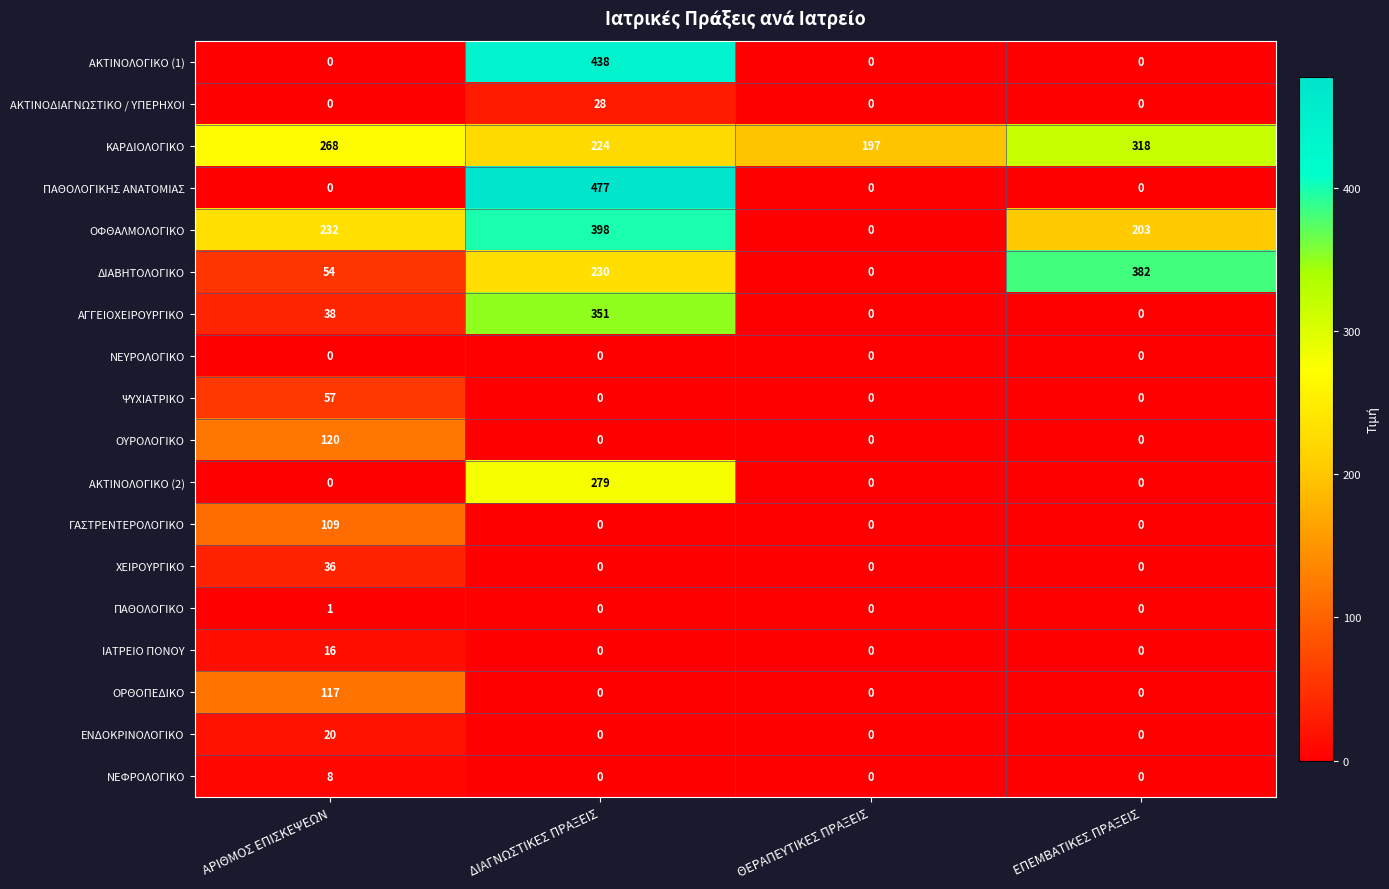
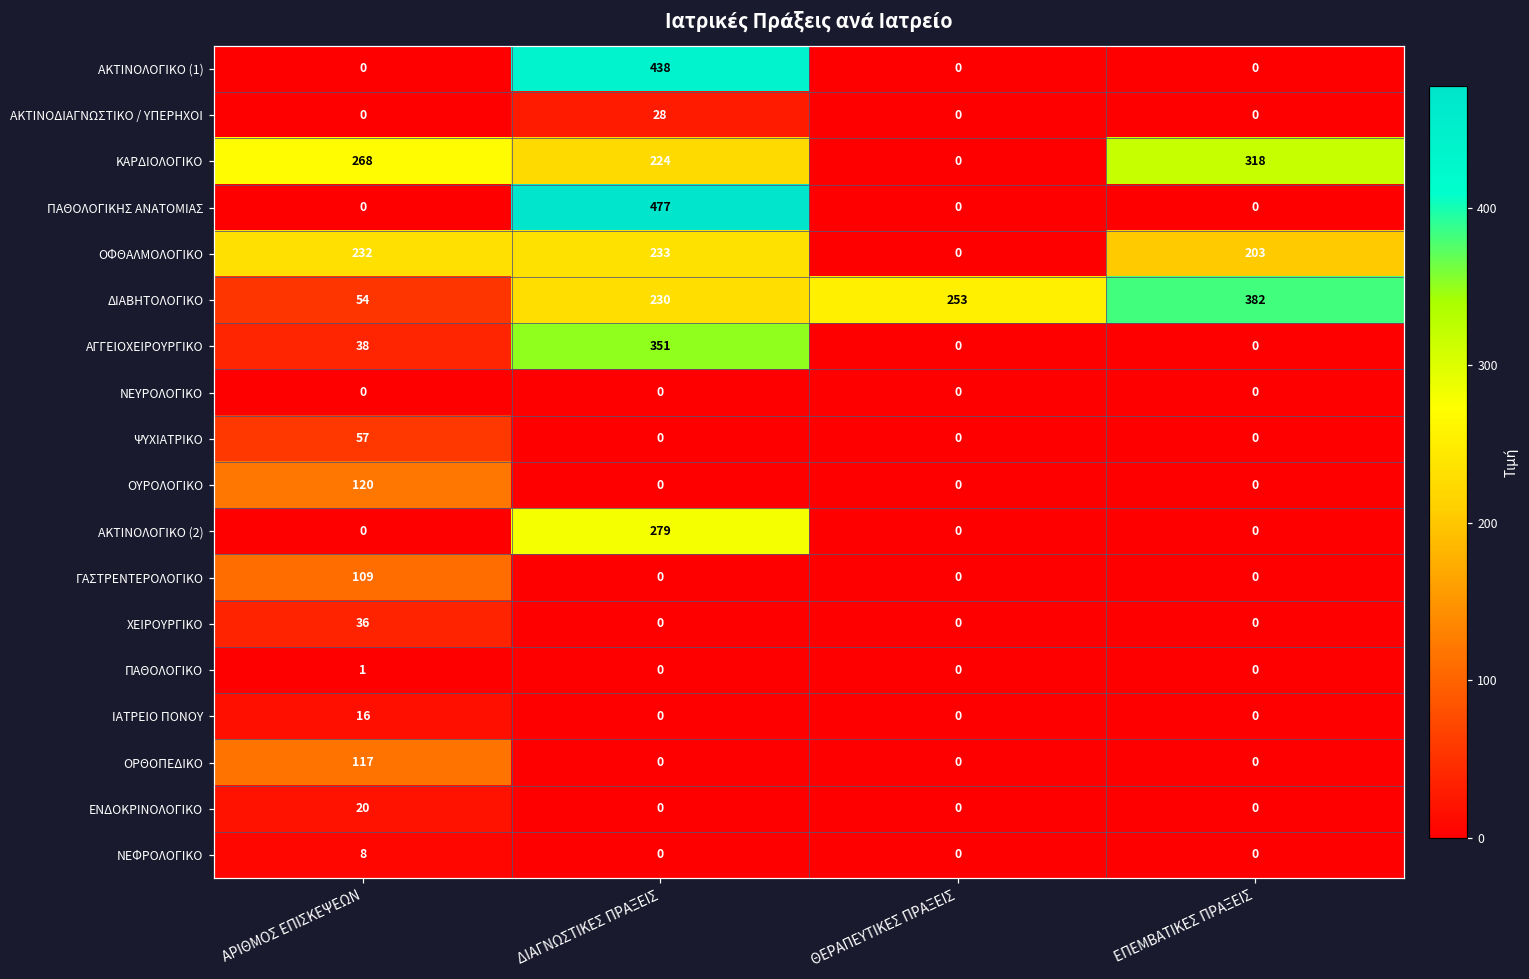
ΚΑΡΔΙΟΛΟΓΙΚΟ, ΘΕΡΑΠΕΥΤΙΚΕΣ ΠΡΑΞΕΙΣ: 197 -> 0
ΟΦΘΑΛΜΟΛΟΓΙΚΟ, ΔΙΑΓΝΩΣΤΙΚΕΣ ΠΡΑΞΕΙΣ: 398 -> 233
ΔΙΑΒΗΤΟΛΟΓΙΚΟ, ΘΕΡΑΠΕΥΤΙΚΕΣ ΠΡΑΞΕΙΣ: 0 -> 253
